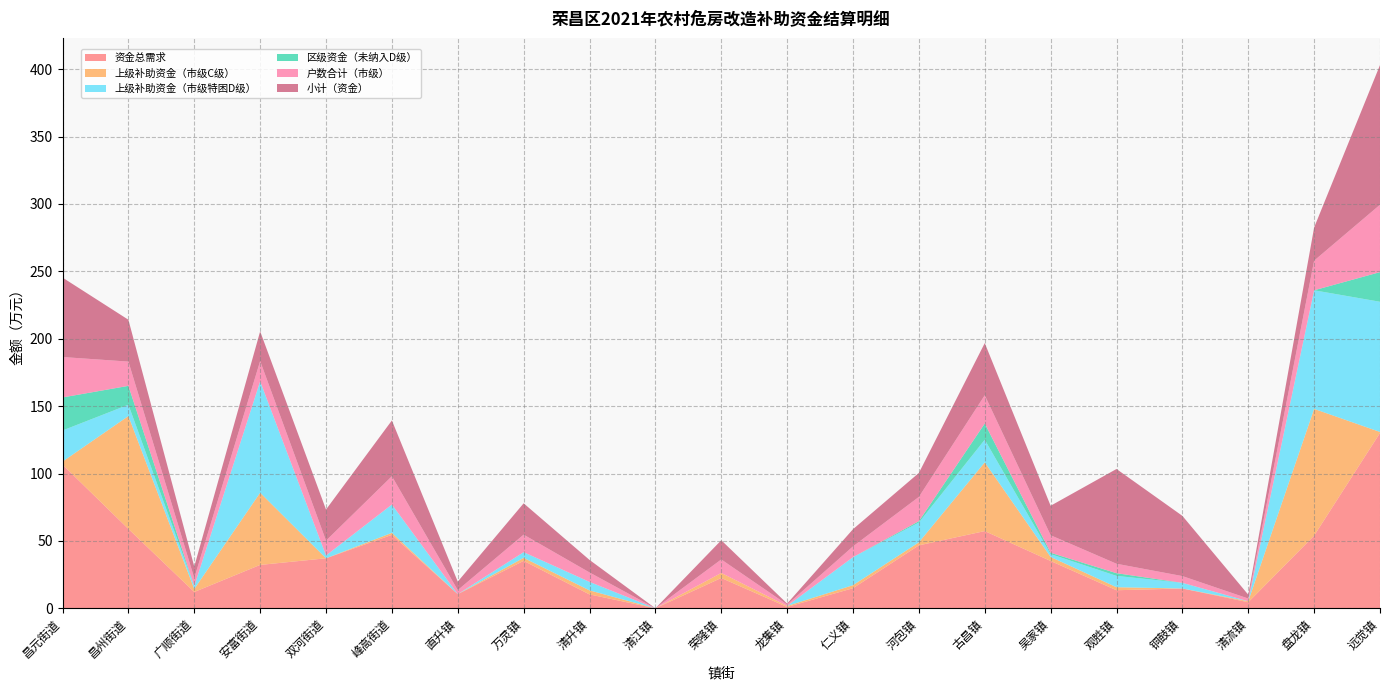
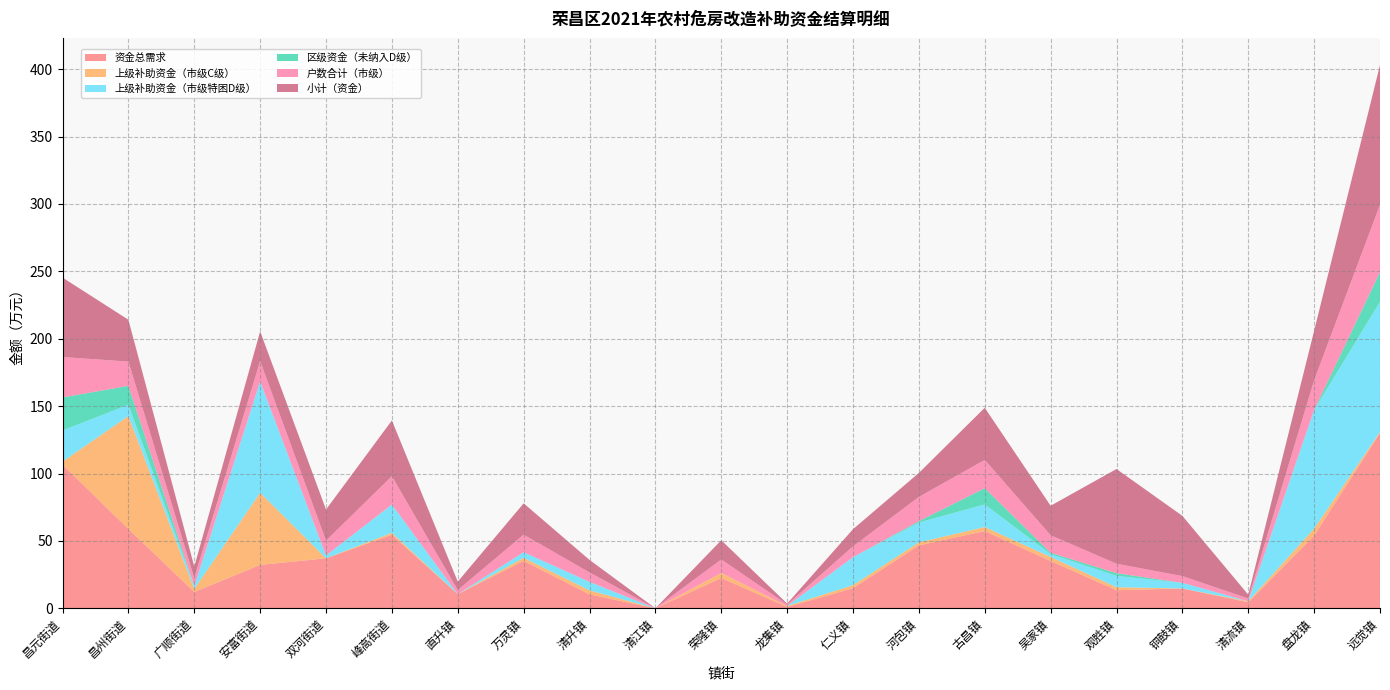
上级补助资金（市级C级）, 古昌镇: 51 -> 3
上级补助资金（市级C级）, 盘龙镇: 94 -> 5
小计（资金）, 盘龙镇: 25 -> 37
